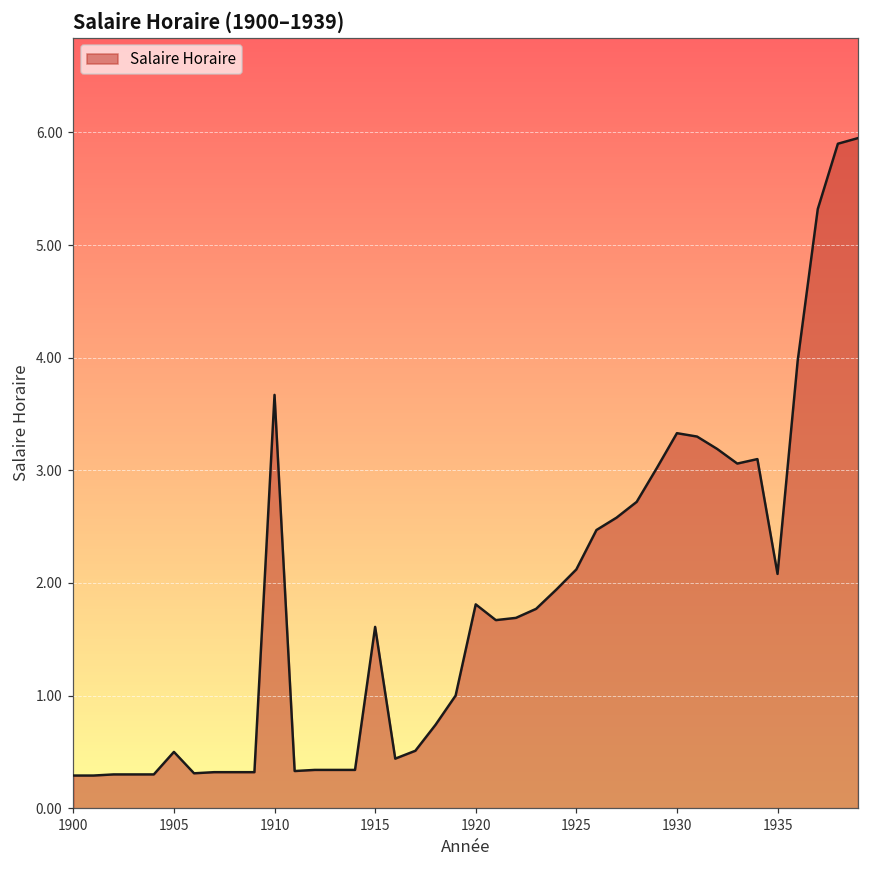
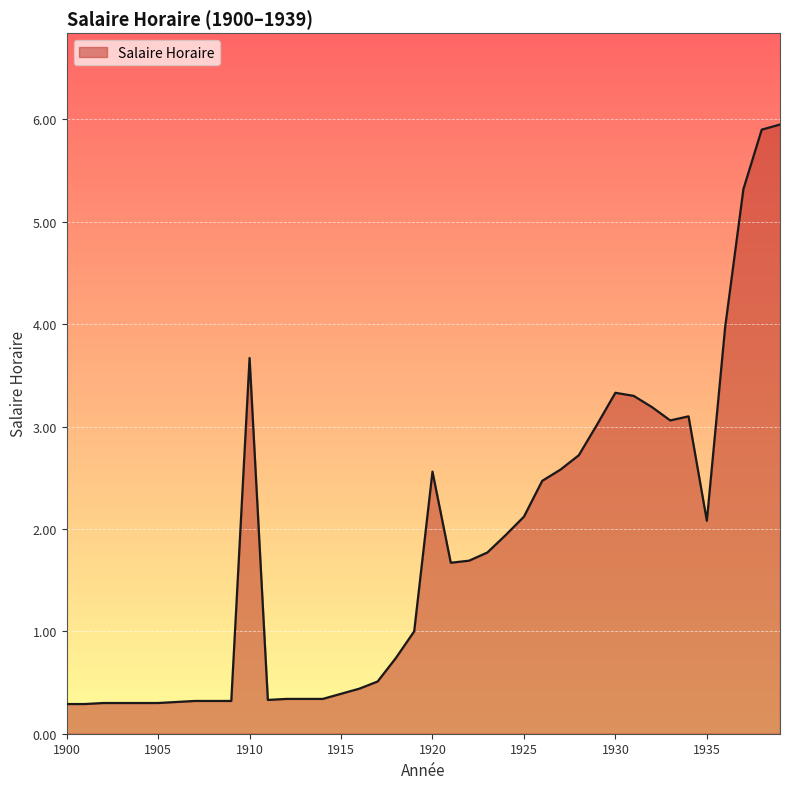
1905: 0.5 -> 0.3
1915: 1.61 -> 0.39
1920: 1.81 -> 2.56
